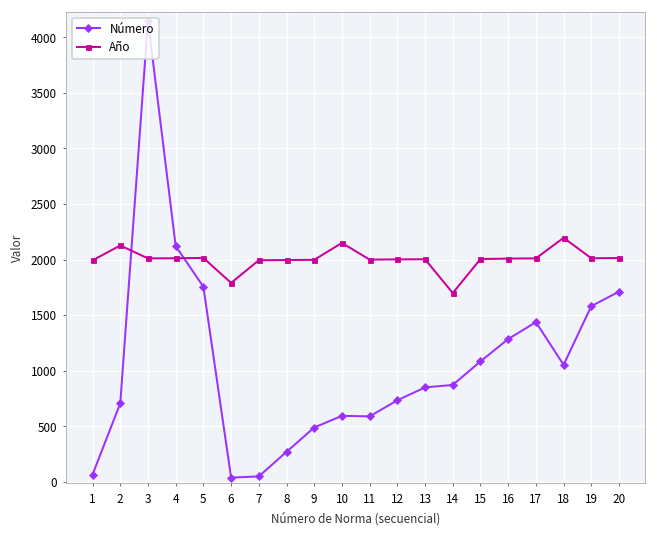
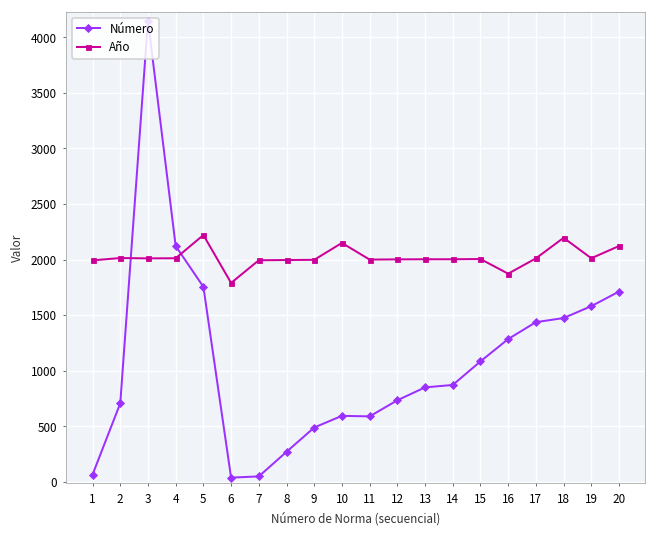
Año, 2: 2100 -> 2000
Año, 5: 2000 -> 2200
Año, 14: 1700 -> 2000
Año, 16: 2000 -> 1900
Número, 18: 1100 -> 1500
Año, 20: 2000 -> 2100
